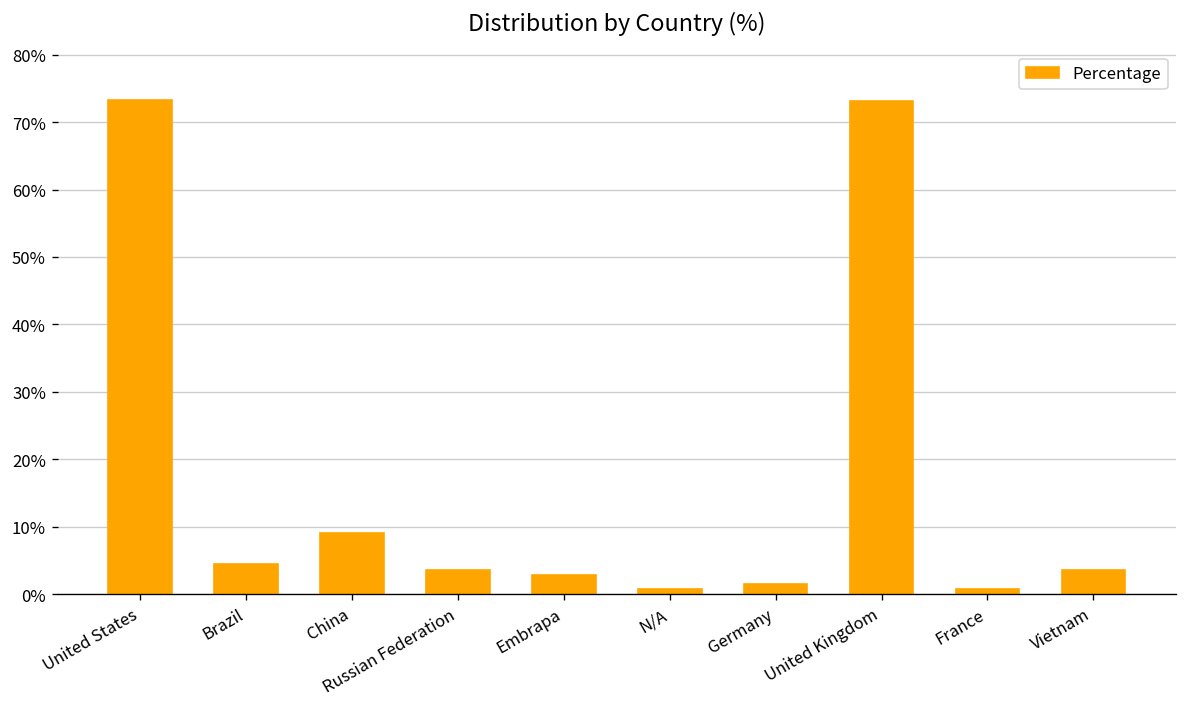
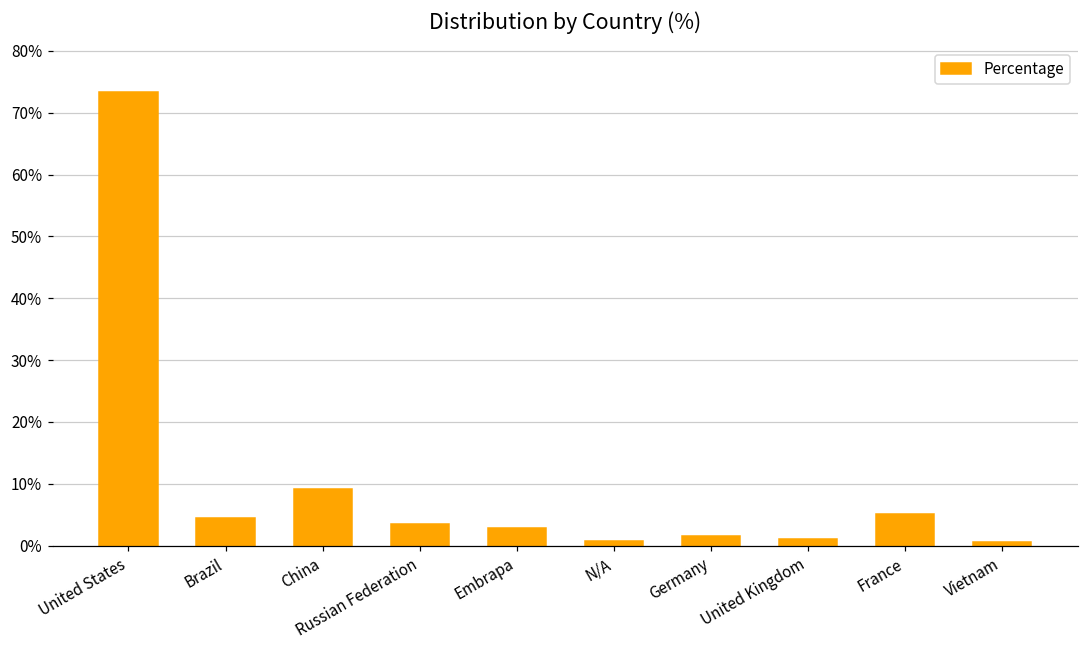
United Kingdom: 73% -> 1%
France: 1% -> 5%
Vietnam: 4% -> 1%
